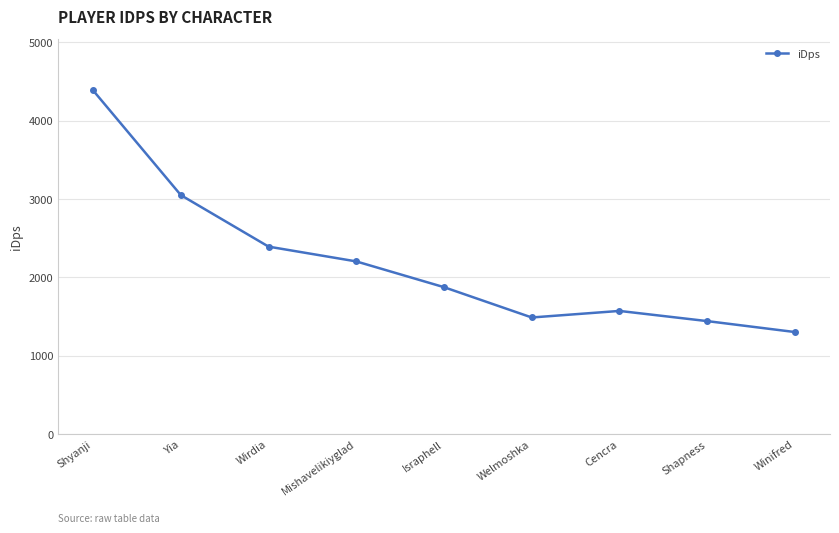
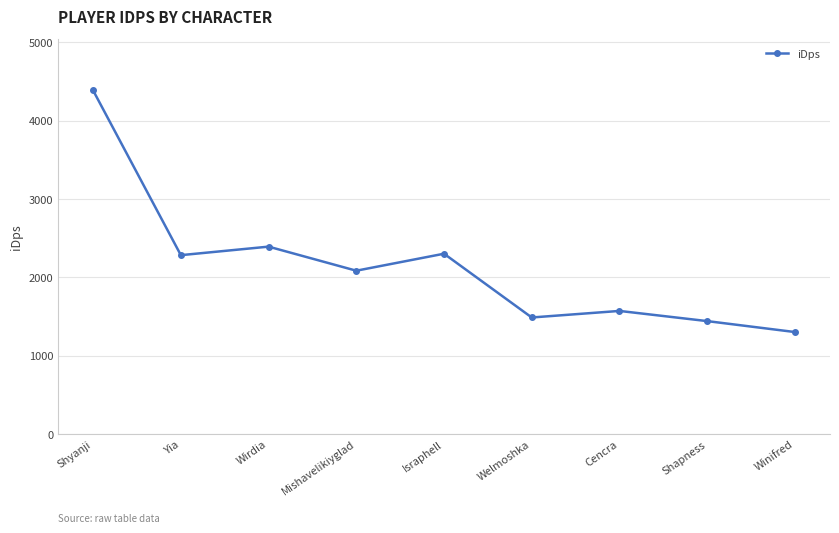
Yia: 3000 -> 2300
Mishavelikiyglad: 2200 -> 2100
Israphell: 1900 -> 2300
